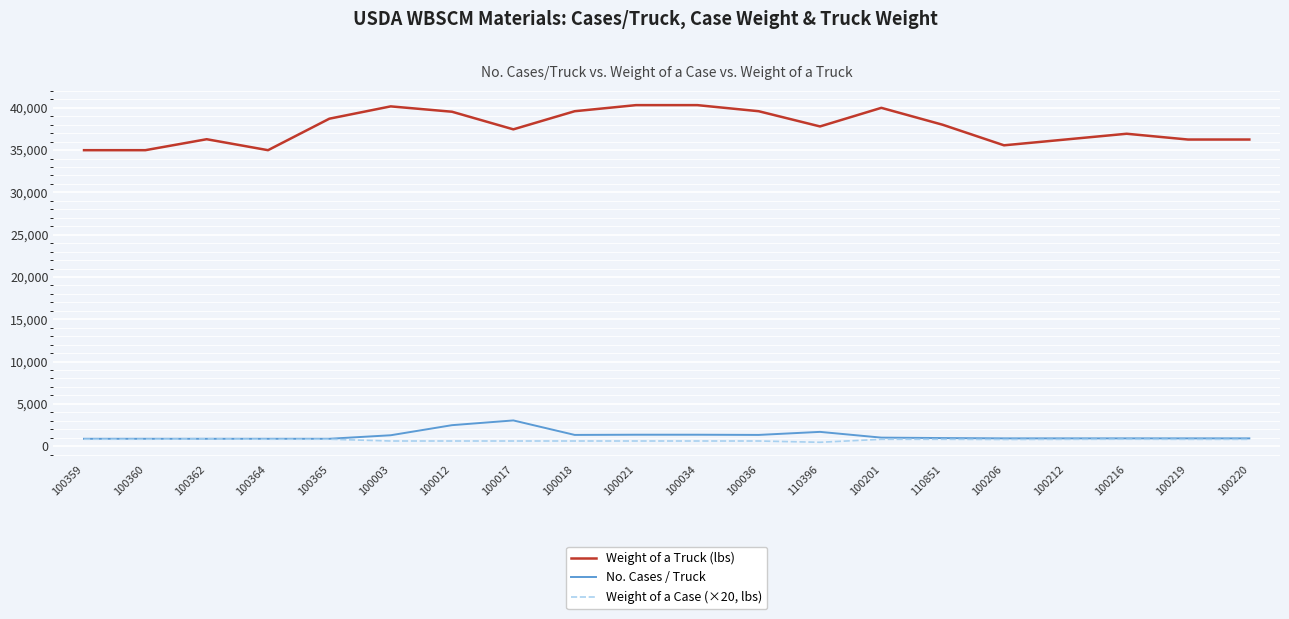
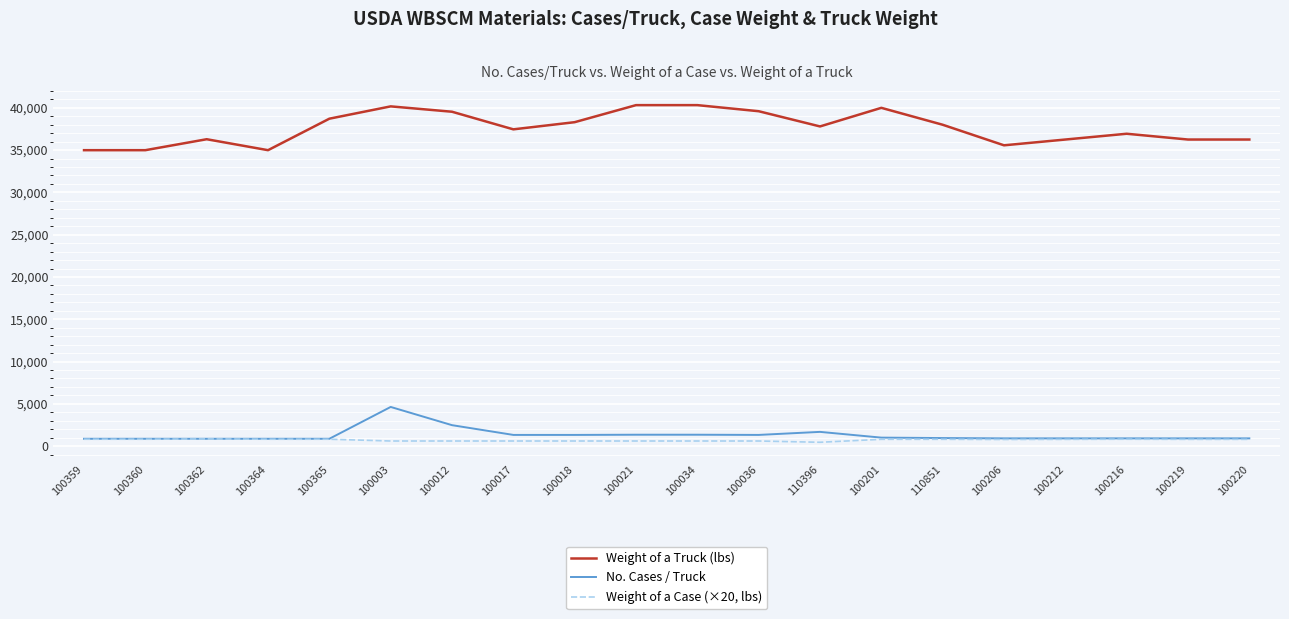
No. Cases / Truck, 100003: 1,000 -> 5,000
No. Cases / Truck, 100017: 3,000 -> 1,000
Weight of a Truck (lbs), 100018: 40,000 -> 38,000
